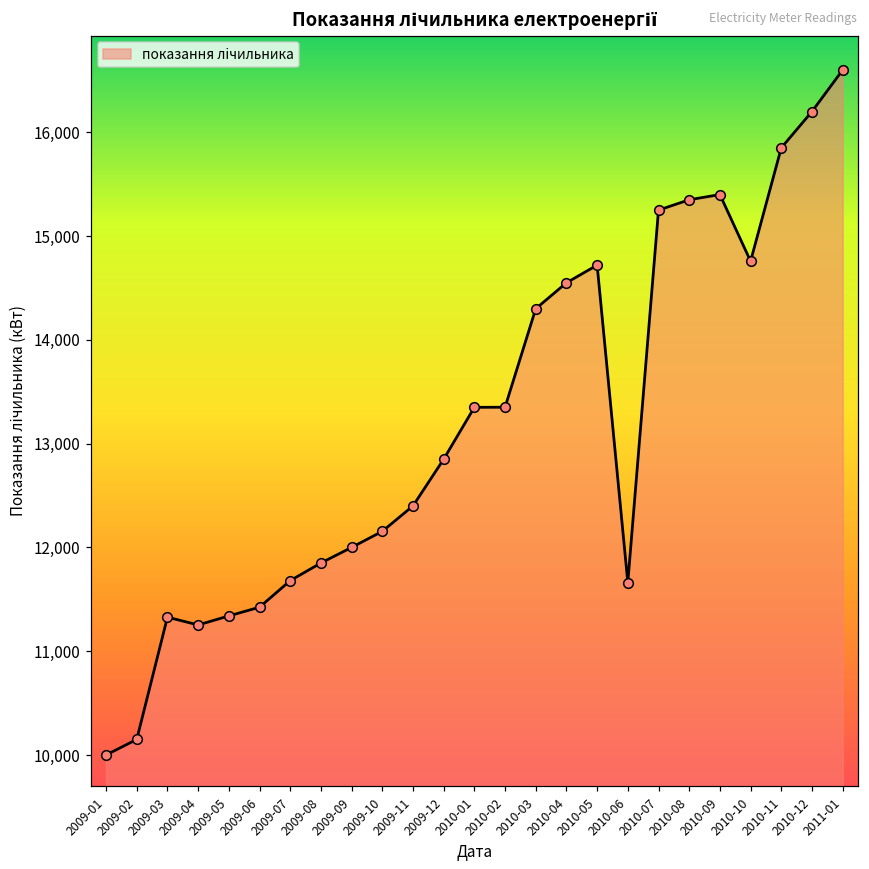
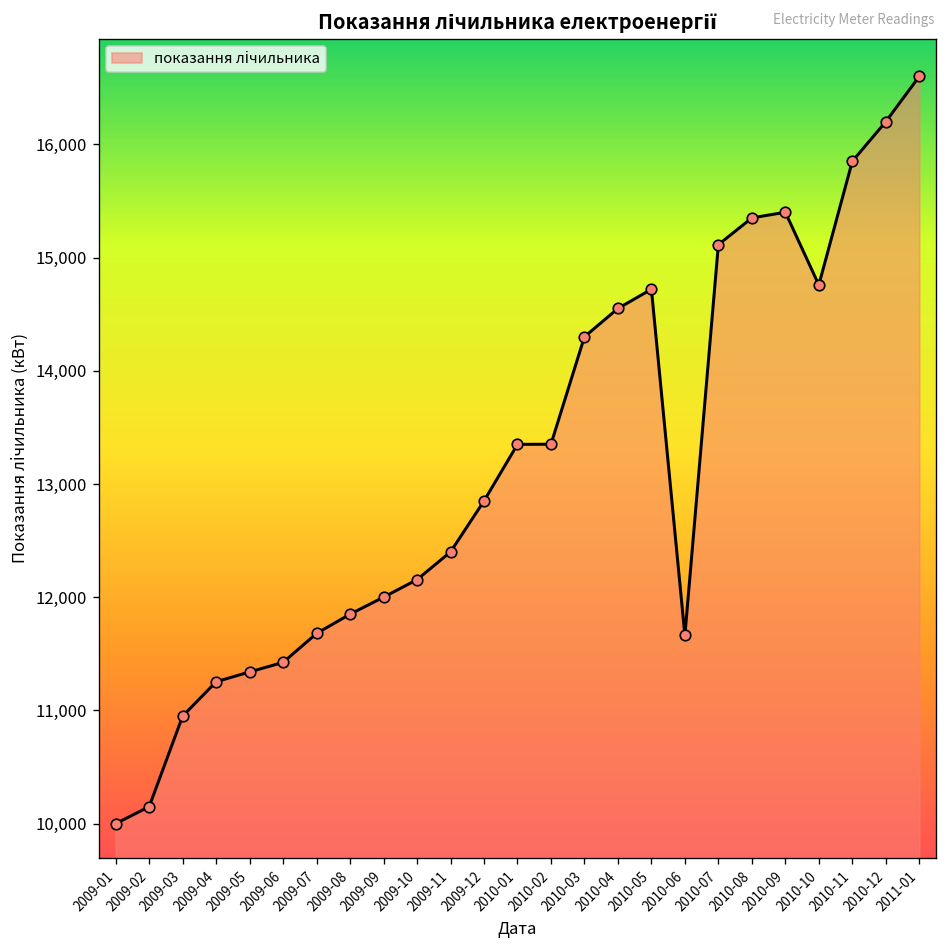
2009-03: 11,300 -> 11,000
2010-07: 15,300 -> 15,100
